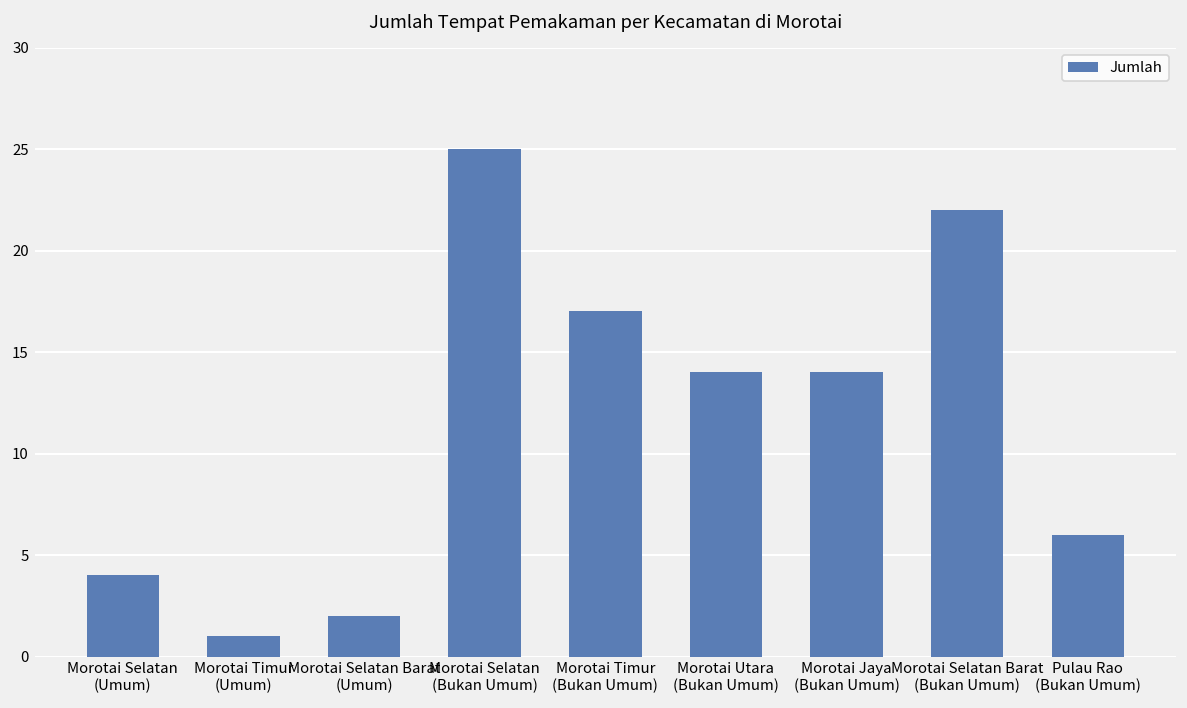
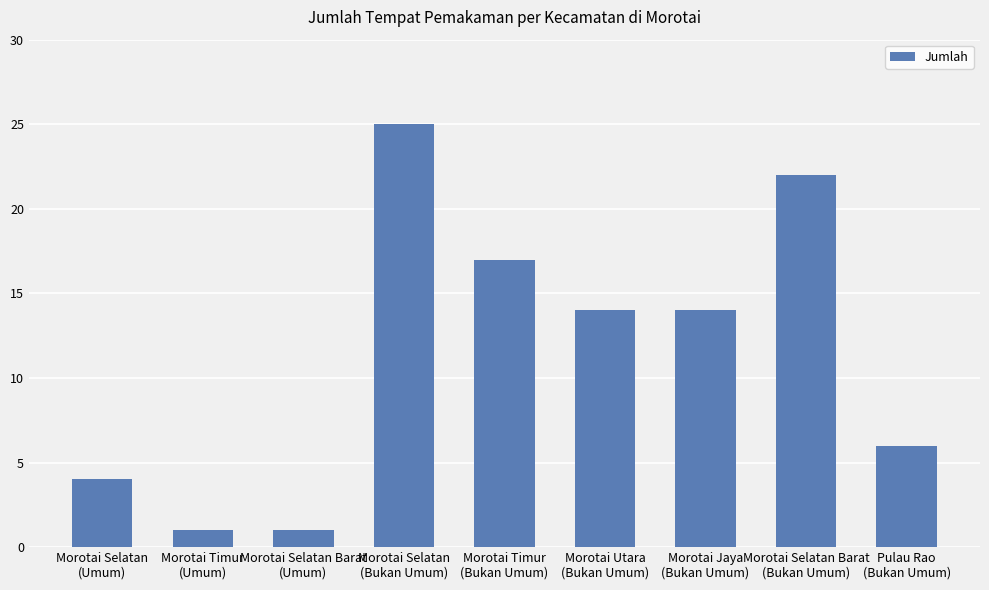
Morotai Selatan Barat (Umum): 2 -> 1
